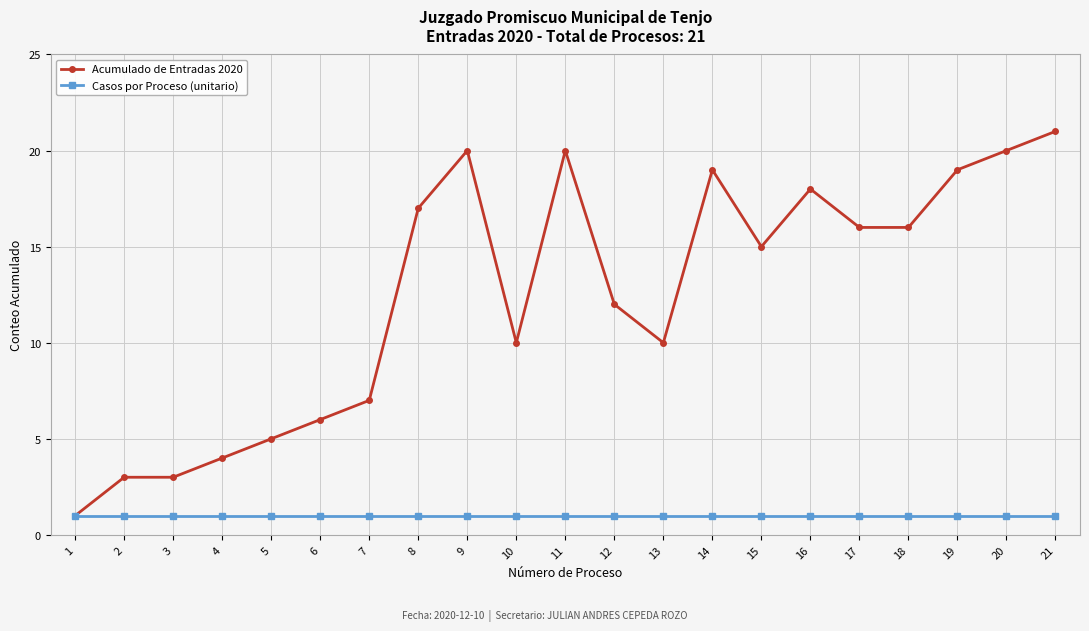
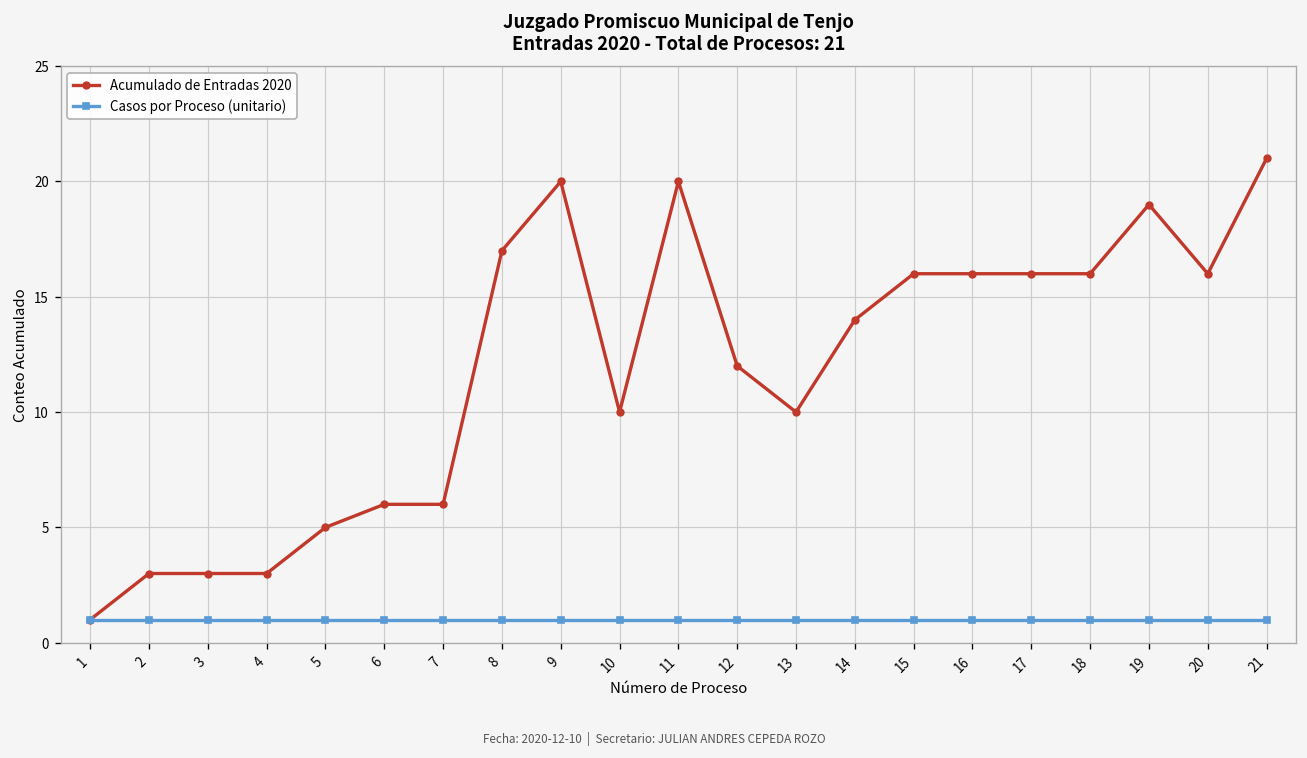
Acumulado de Entradas 2020, 4: 4 -> 3
Acumulado de Entradas 2020, 7: 7 -> 6
Acumulado de Entradas 2020, 14: 19 -> 14
Acumulado de Entradas 2020, 15: 15 -> 16
Acumulado de Entradas 2020, 16: 18 -> 16
Acumulado de Entradas 2020, 20: 20 -> 16
